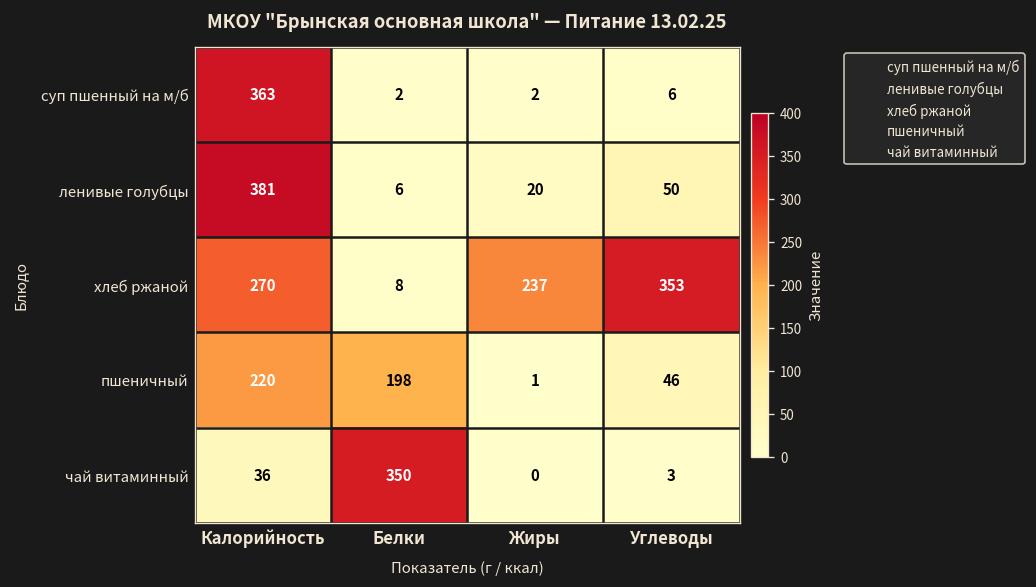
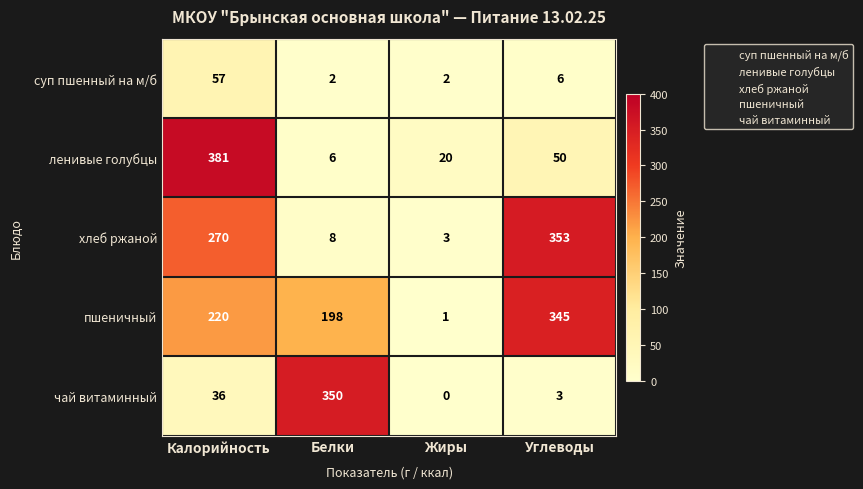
суп пшенный на м/б, Калорийность: 363 -> 57
хлеб ржаной, Жиры: 237 -> 3
пшеничный, Углеводы: 46 -> 345
